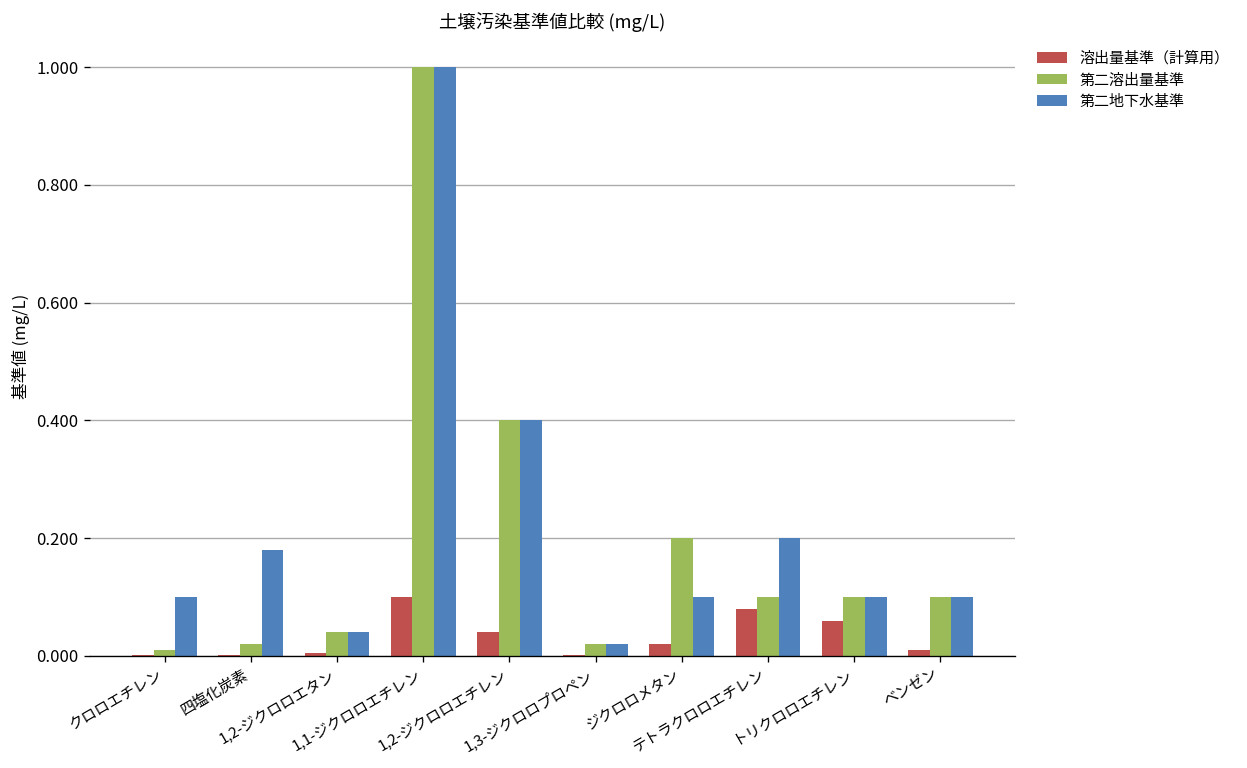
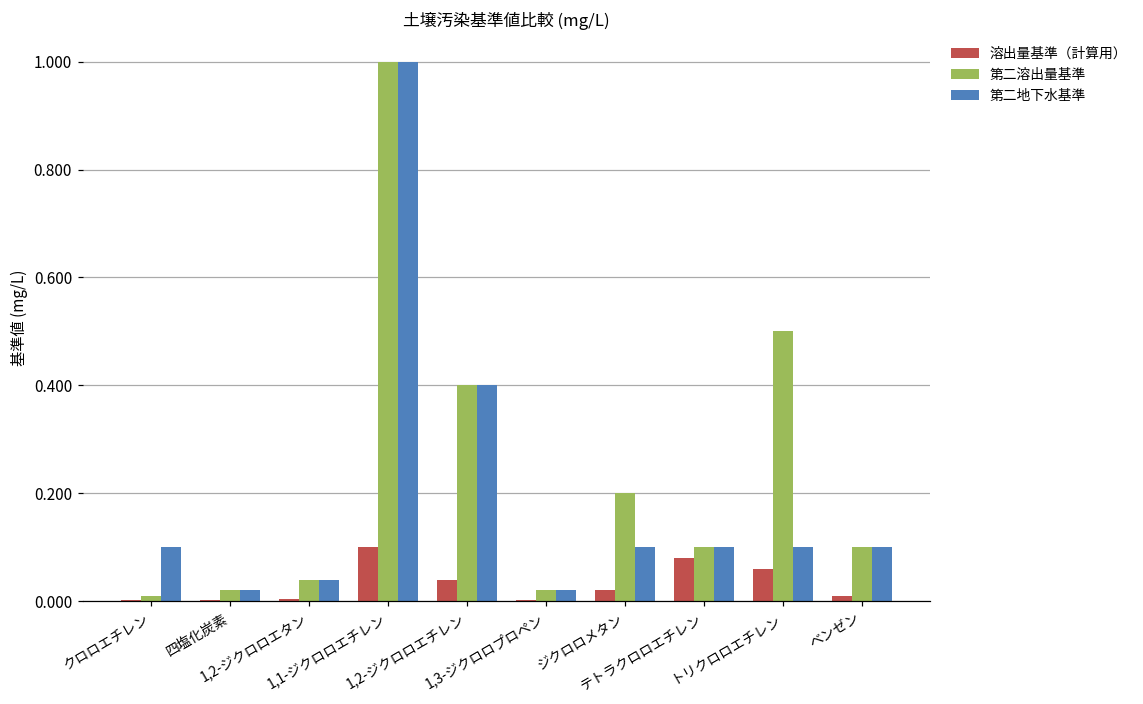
第二地下水基準, 四塩化炭素: 0.18 -> 0.02
第二地下水基準, テトラクロロエチレン: 0.2 -> 0.1
第二溶出量基準, トリクロロエチレン: 0.1 -> 0.5
